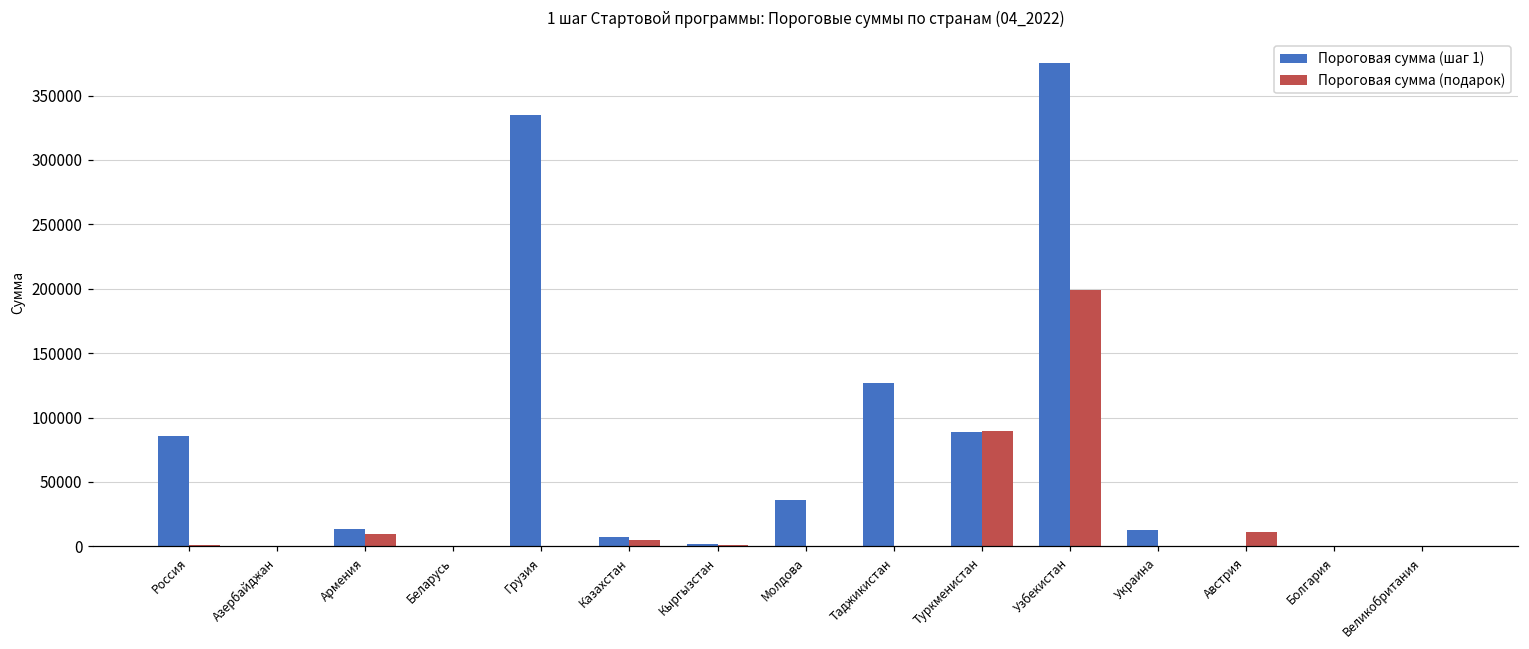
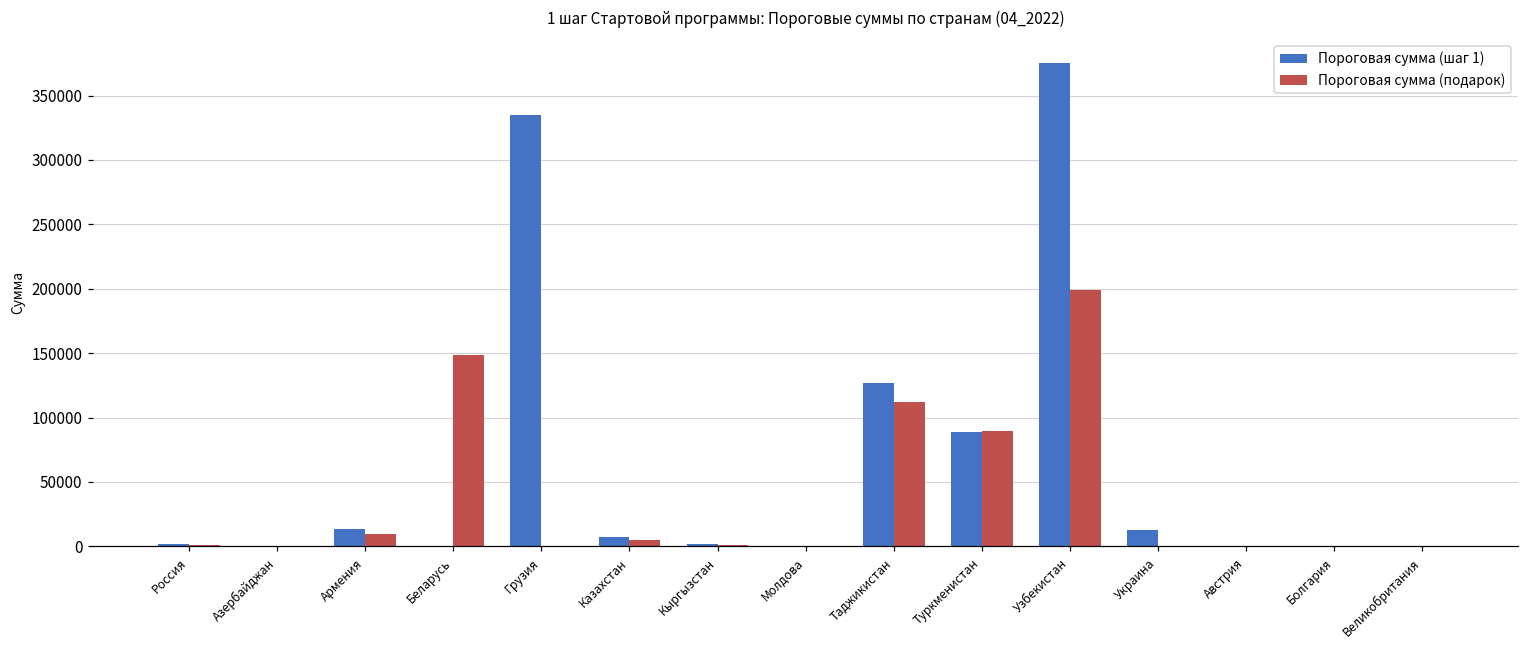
Пороговая сумма (шаг 1), Россия: 86000 -> 1000
Пороговая сумма (подарок), Беларусь: 0 -> 149000
Пороговая сумма (шаг 1), Молдова: 36000 -> 0
Пороговая сумма (подарок), Таджикистан: 0 -> 112000
Пороговая сумма (подарок), Австрия: 11000 -> 0
